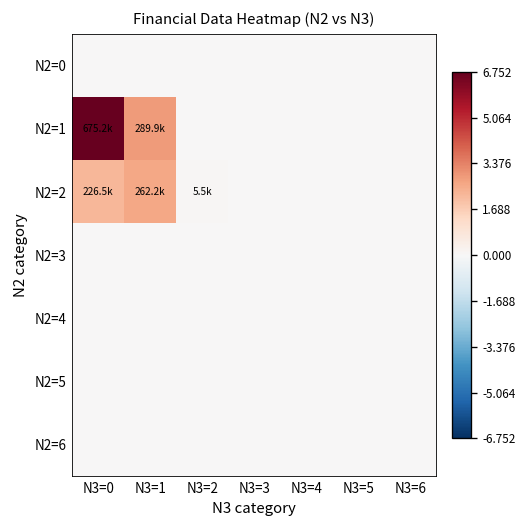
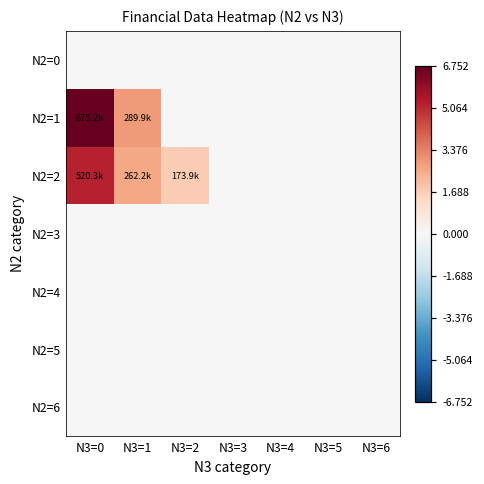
N2=2, N3=0: 226.5k -> 520.3k
N2=2, N3=2: 5.5k -> 173.9k
